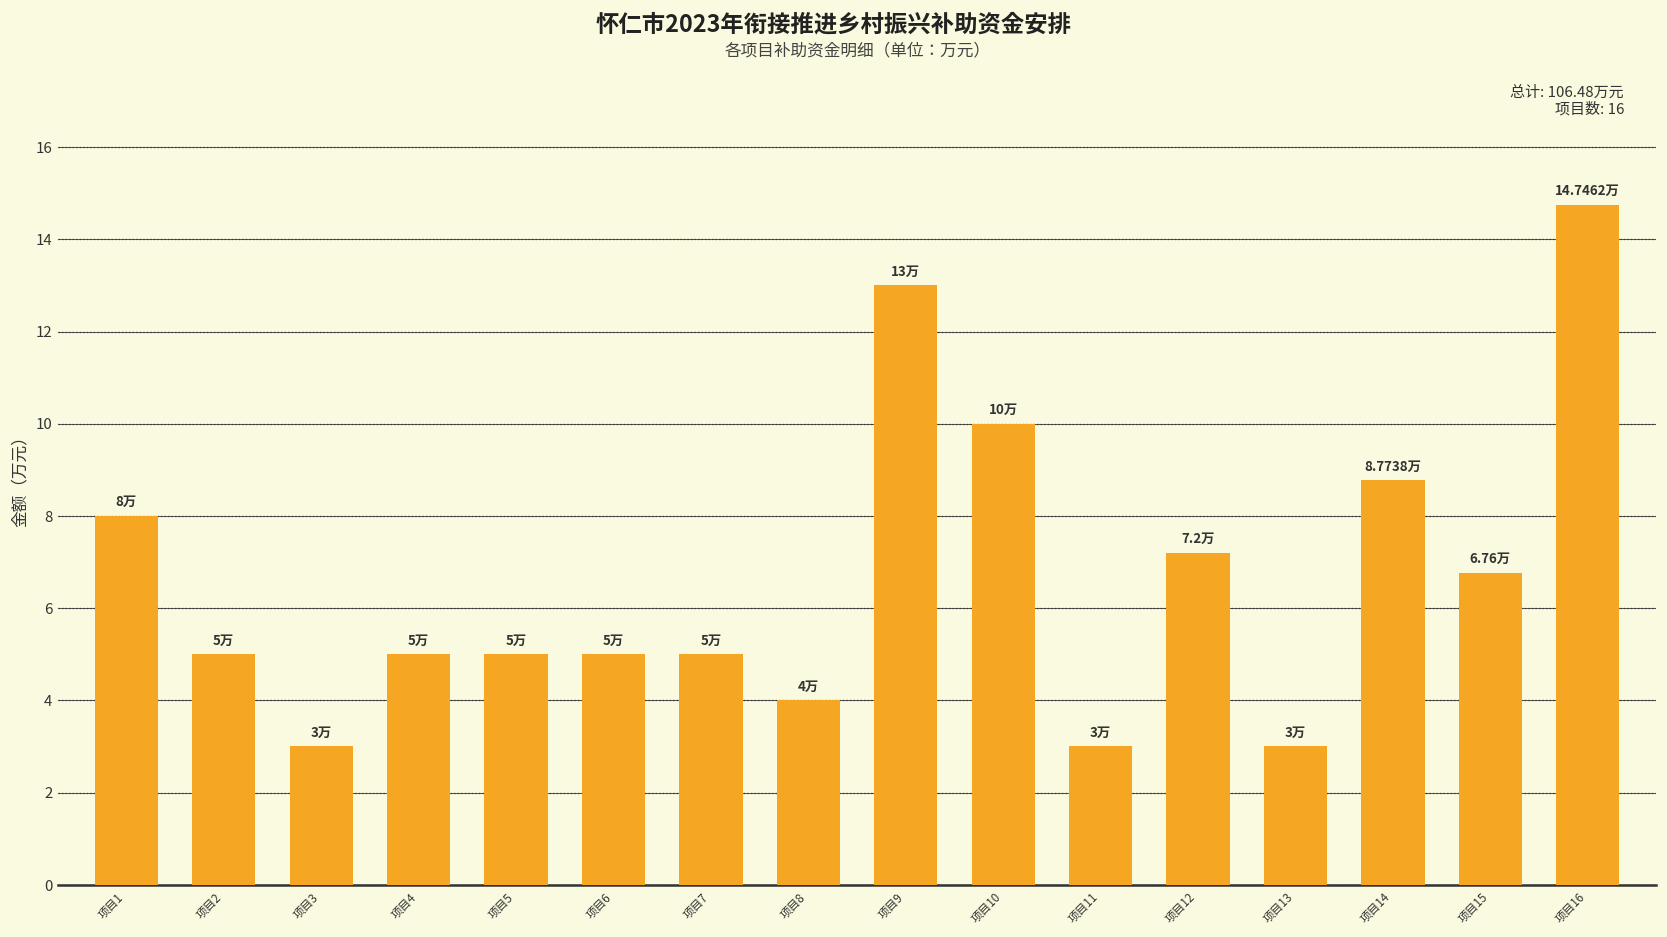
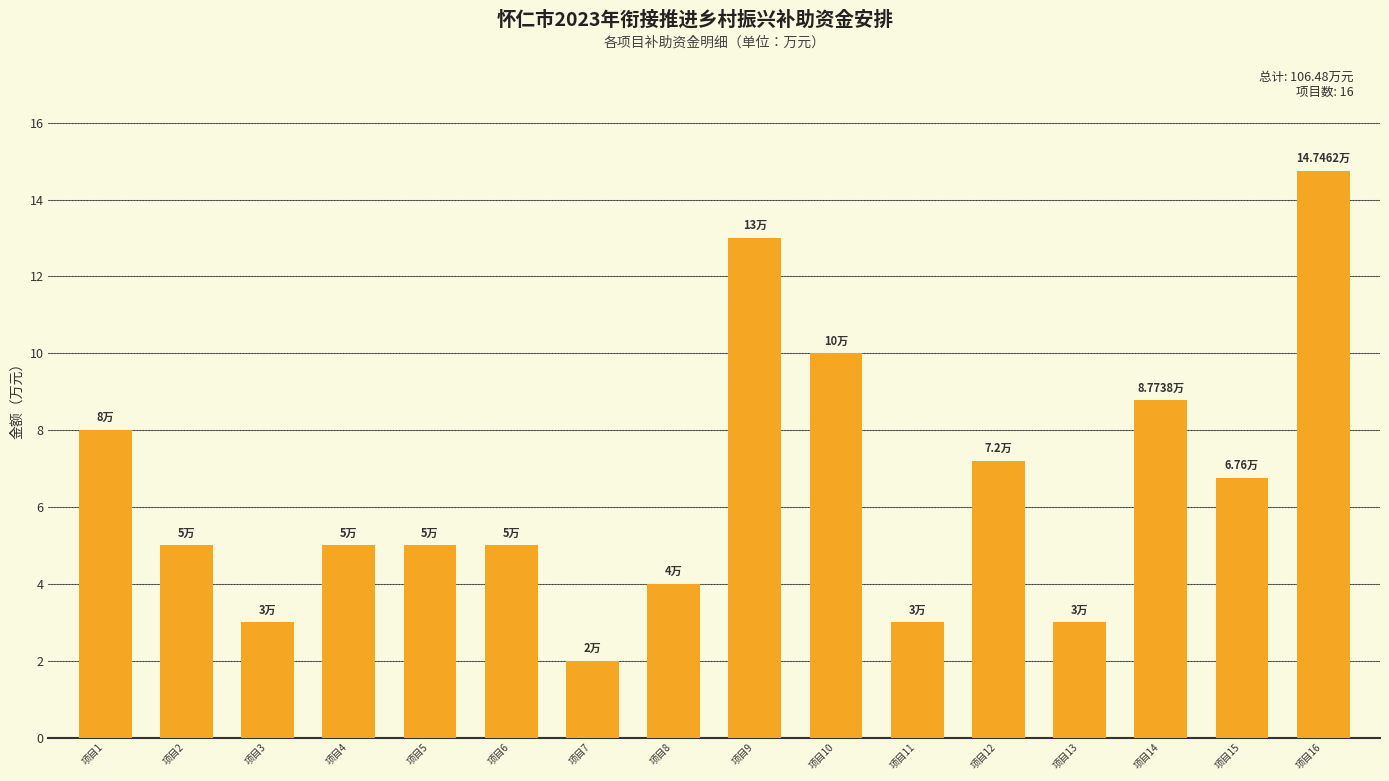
项目7: 5万 -> 2万
